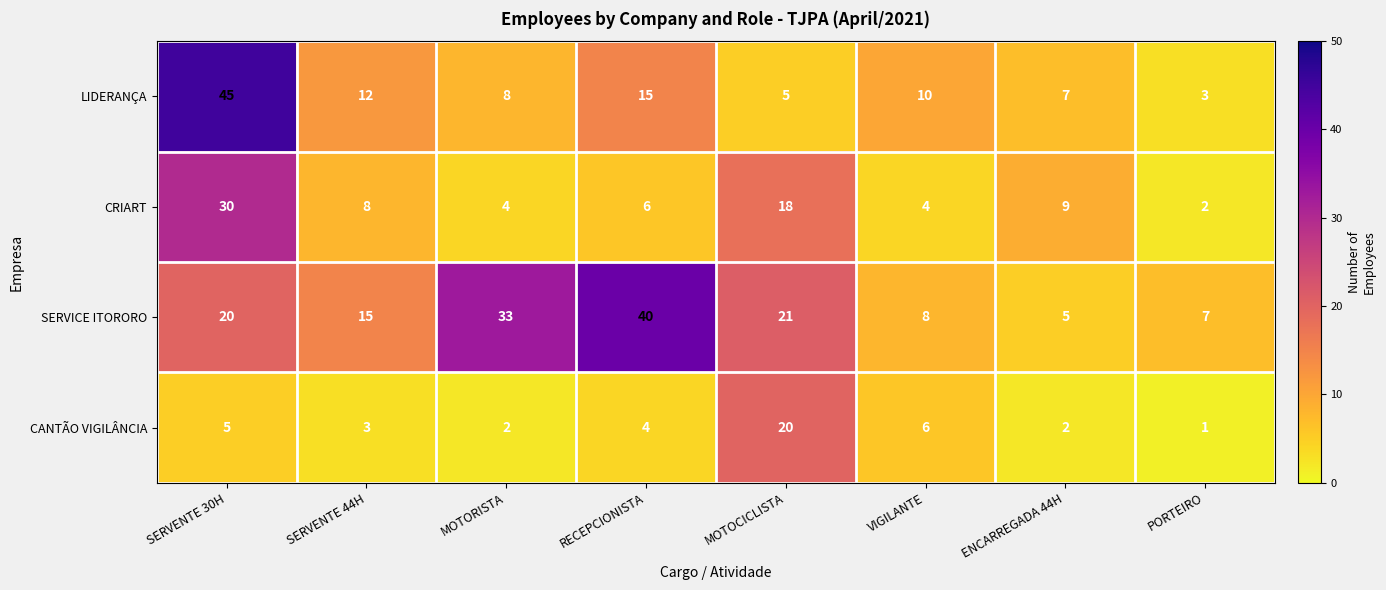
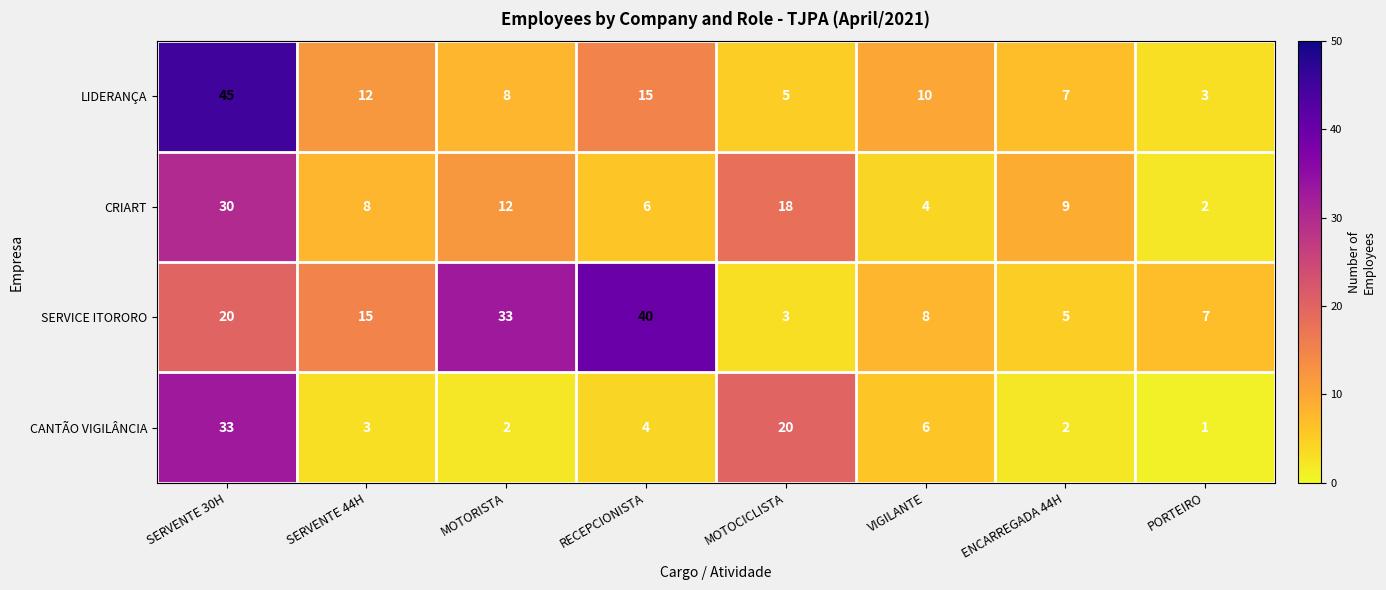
CRIART, MOTORISTA: 4 -> 12
SERVICE ITORORO, MOTOCICLISTA: 21 -> 3
CANTÃO VIGILÂNCIA, SERVENTE 30H: 5 -> 33
